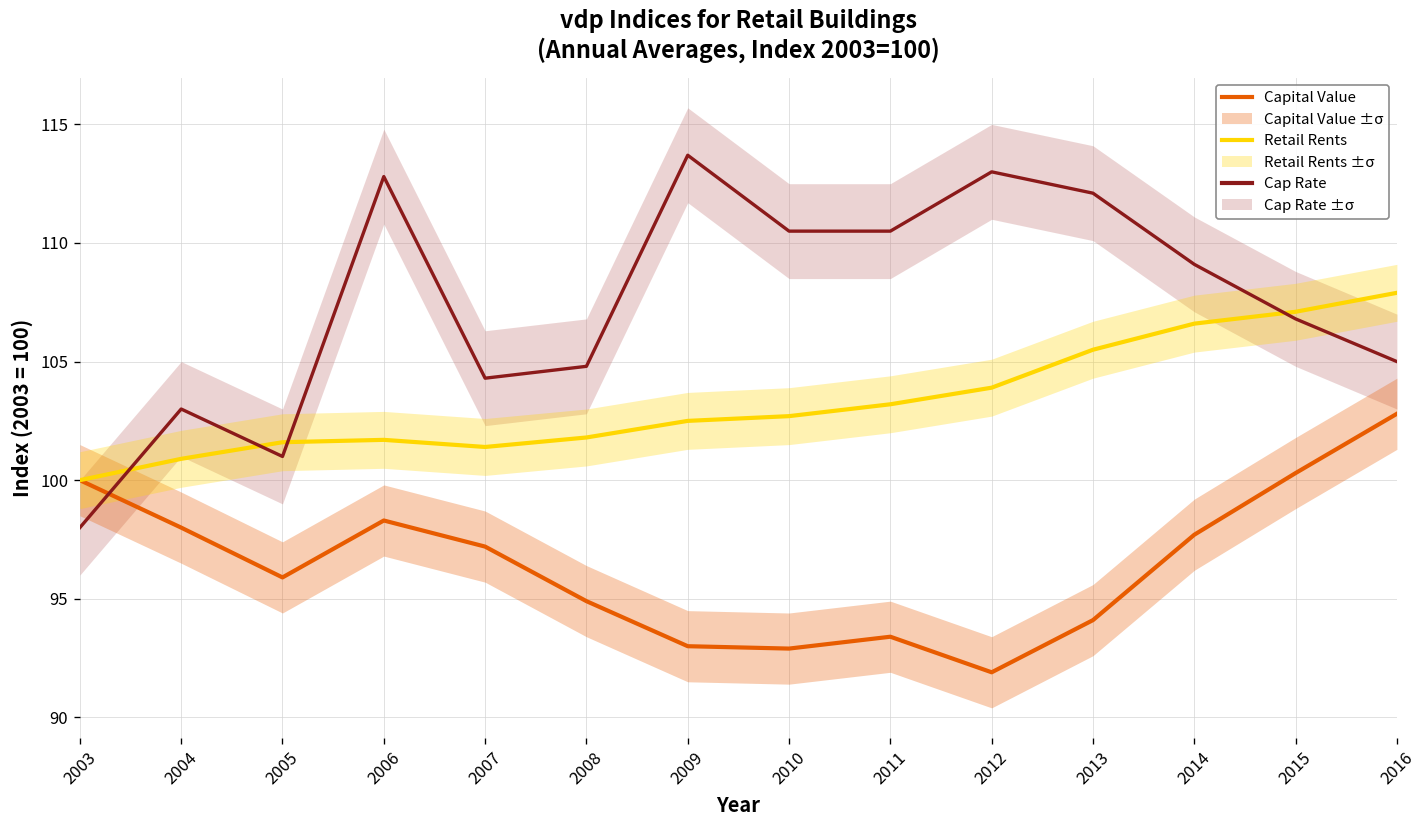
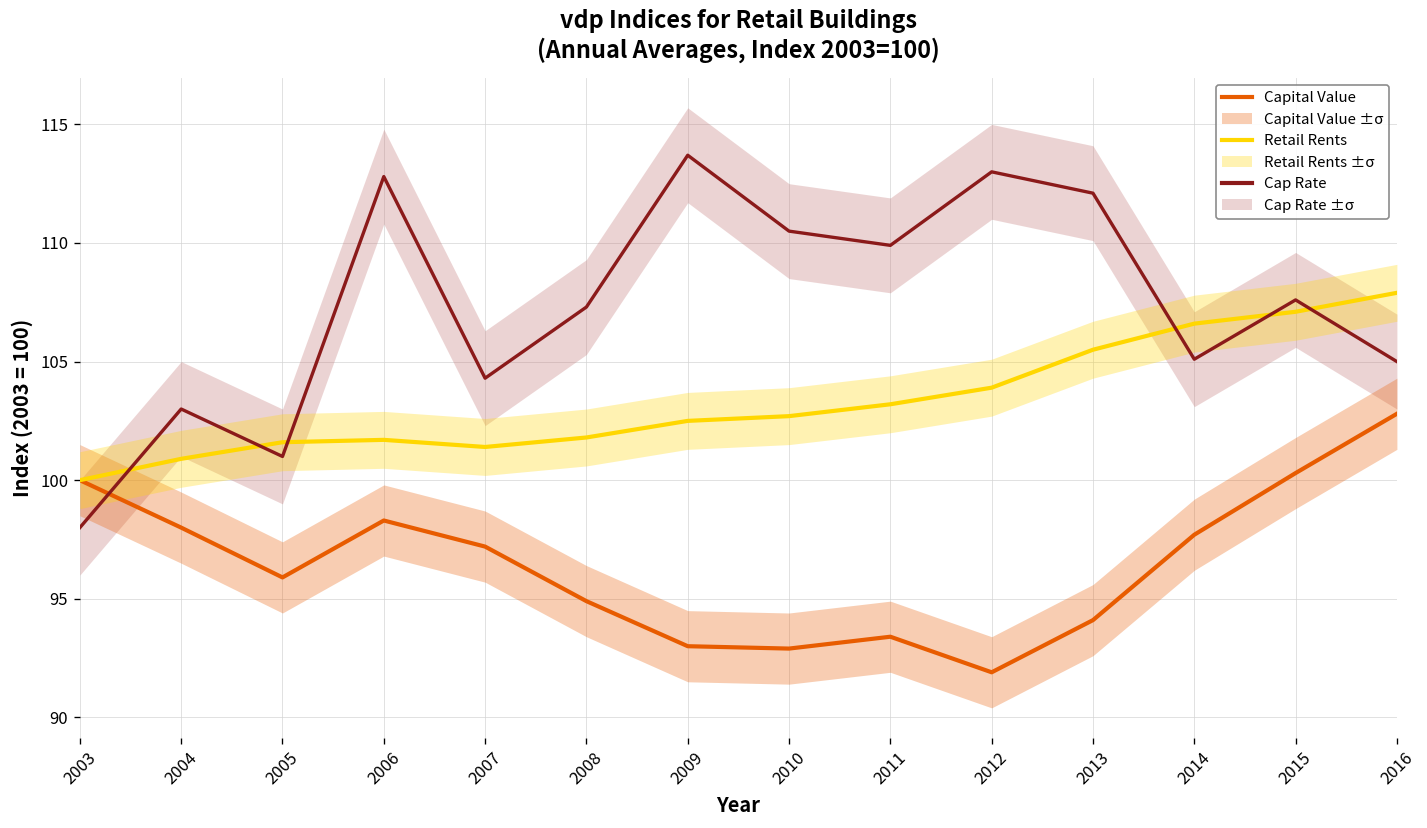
Cap Rate, 2008: 104.8 -> 107.3
Cap Rate, 2011: 110.5 -> 109.9
Cap Rate, 2014: 109.1 -> 105.1
Cap Rate, 2015: 106.8 -> 107.6
